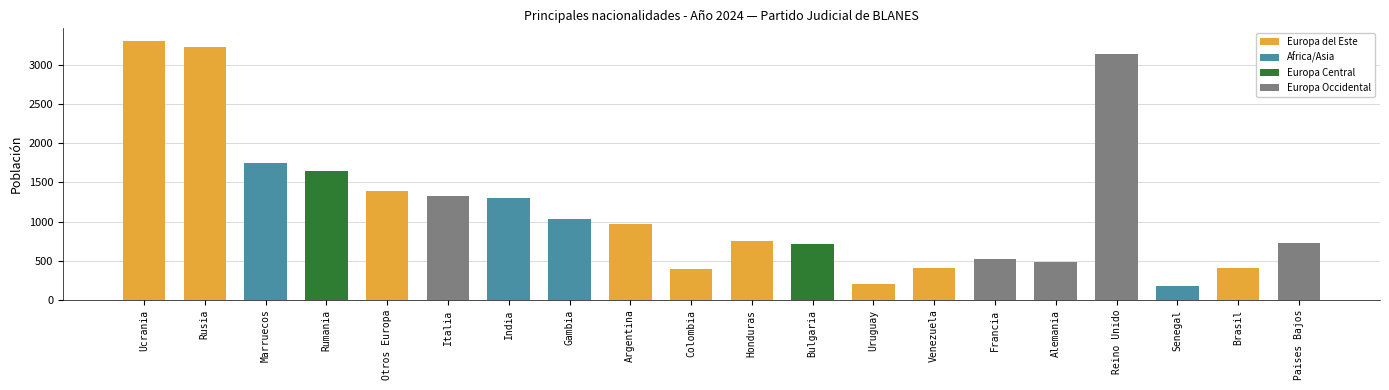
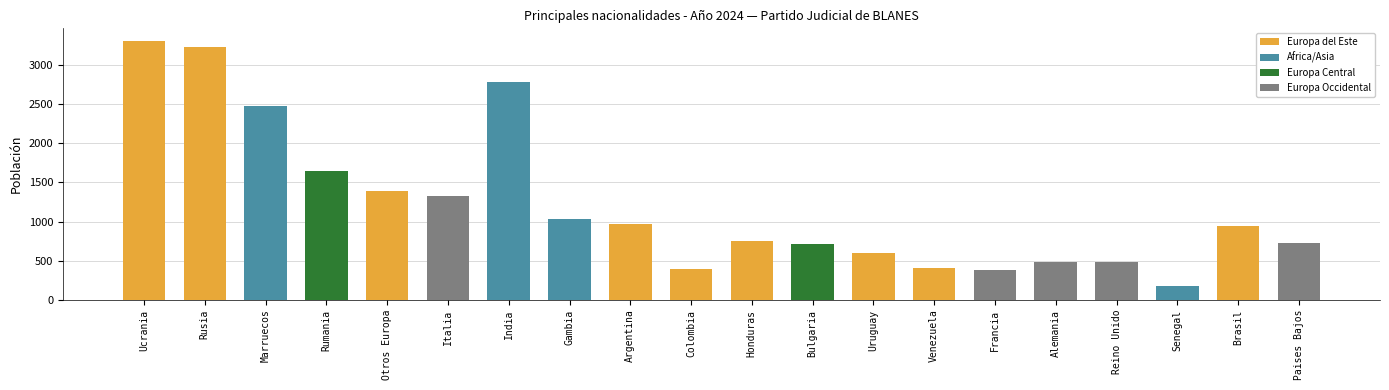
Marruecos: 1700 -> 2500
India: 1300 -> 2800
Uruguay: 200 -> 600
Francia: 500 -> 400
Reino Unido: 3100 -> 500
Brasil: 400 -> 900
